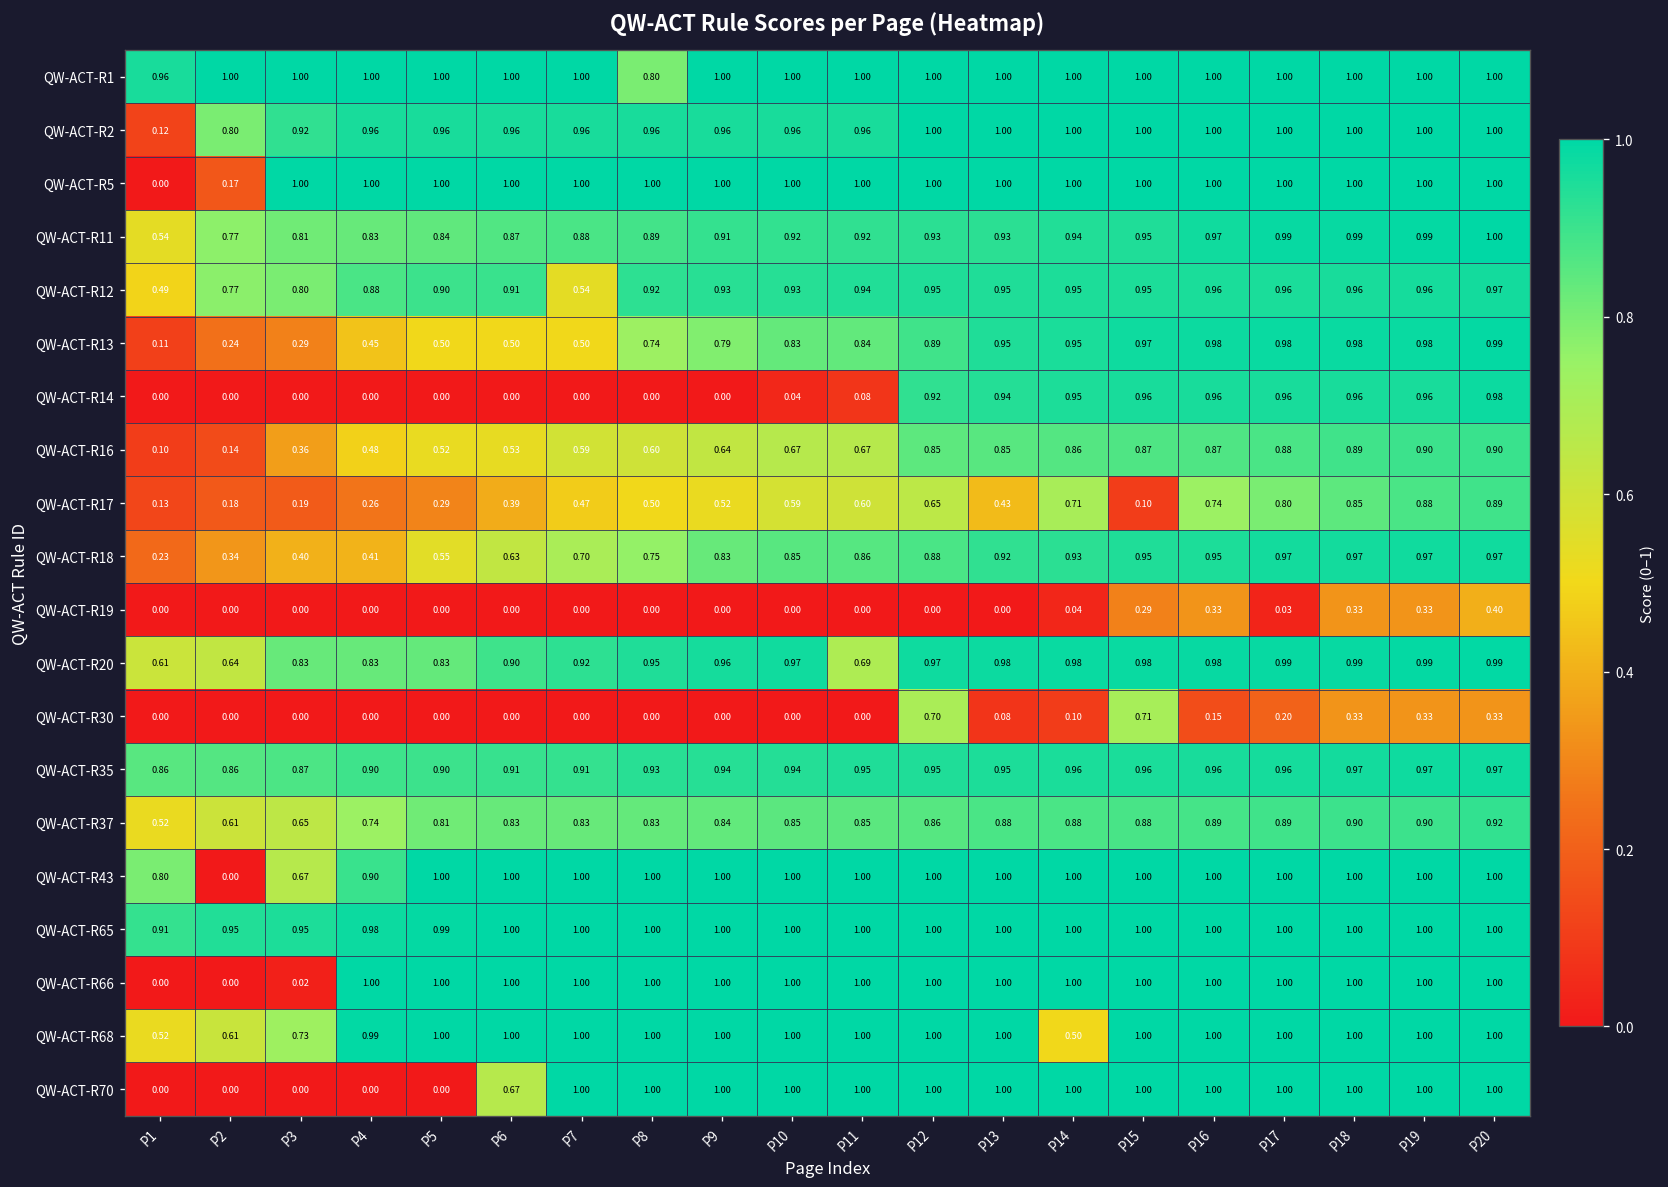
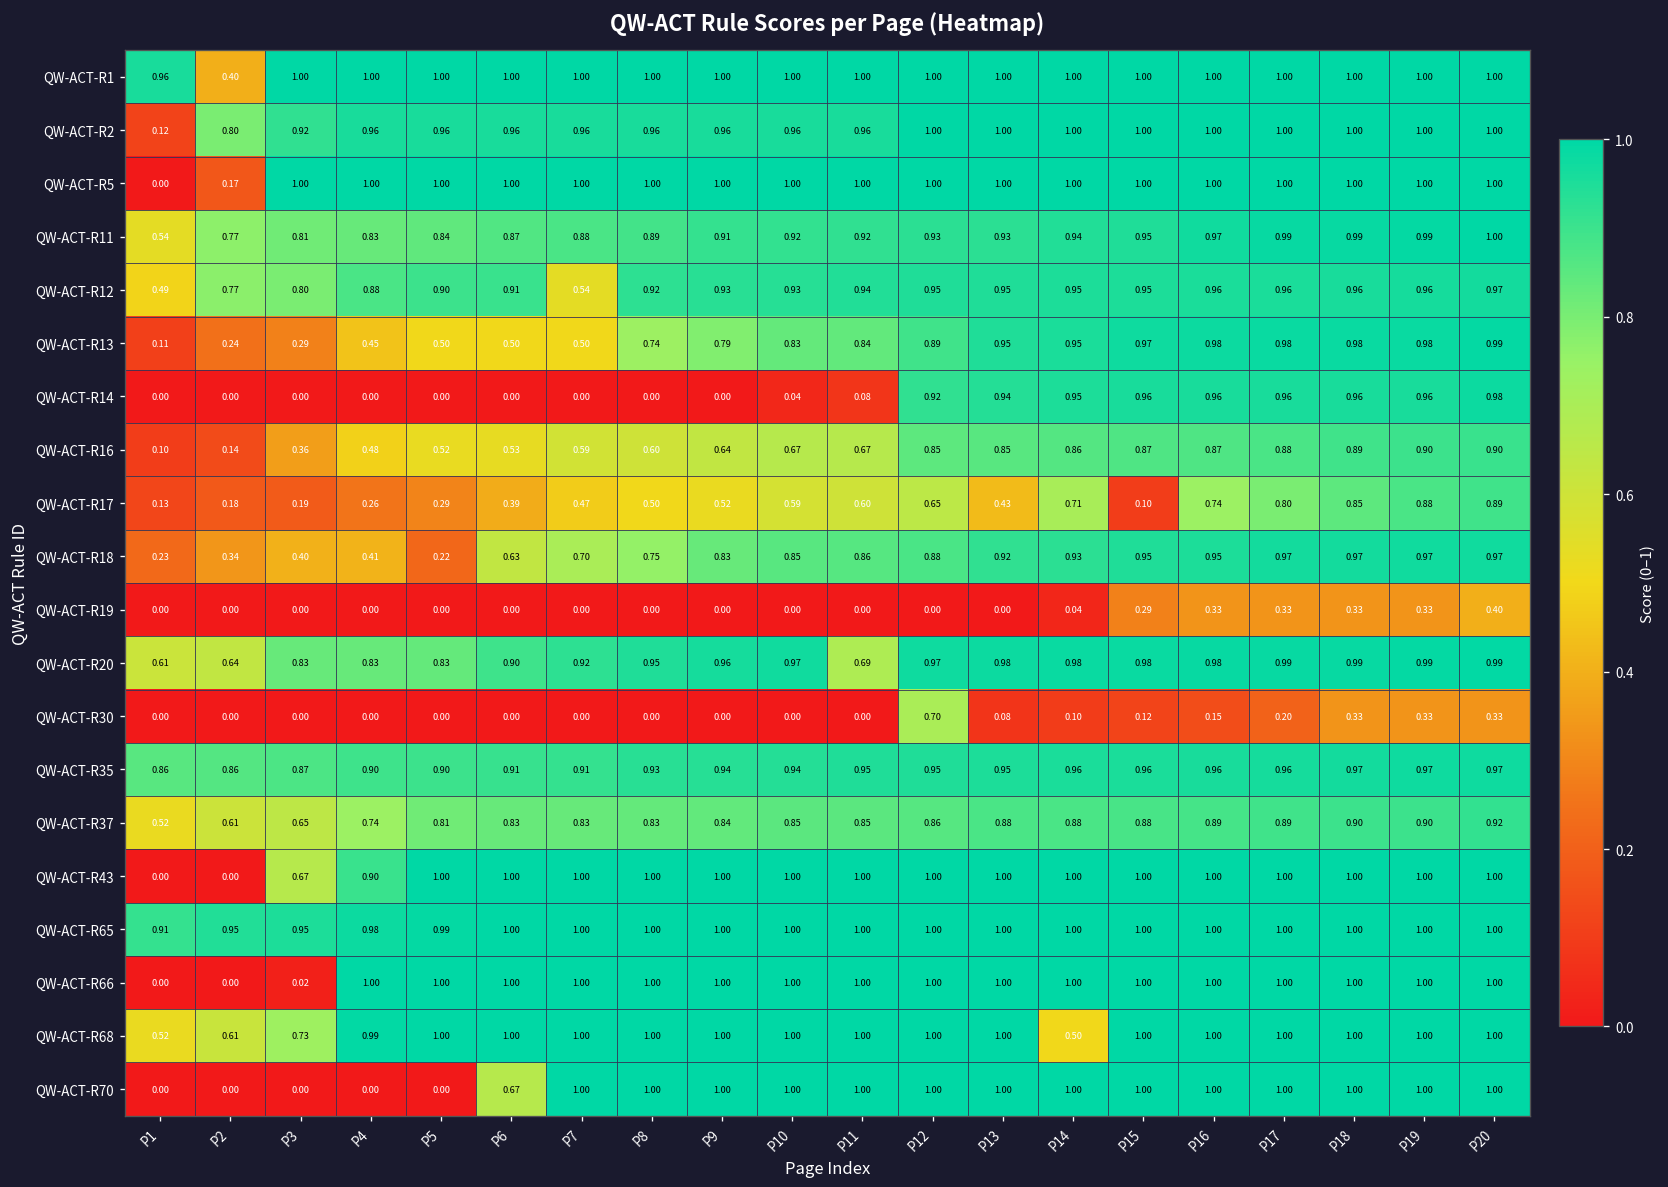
QW-ACT-R1, P2: 1.00 -> 0.40
QW-ACT-R1, P8: 0.80 -> 1.00
QW-ACT-R18, P5: 0.55 -> 0.22
QW-ACT-R19, P17: 0.03 -> 0.33
QW-ACT-R30, P15: 0.71 -> 0.12
QW-ACT-R43, P1: 0.80 -> 0.00
